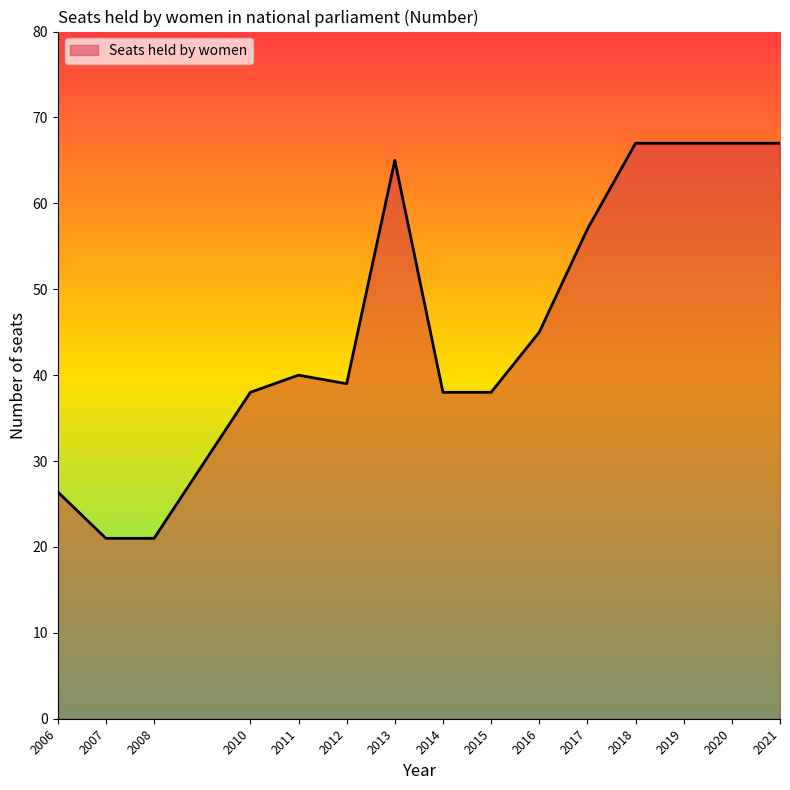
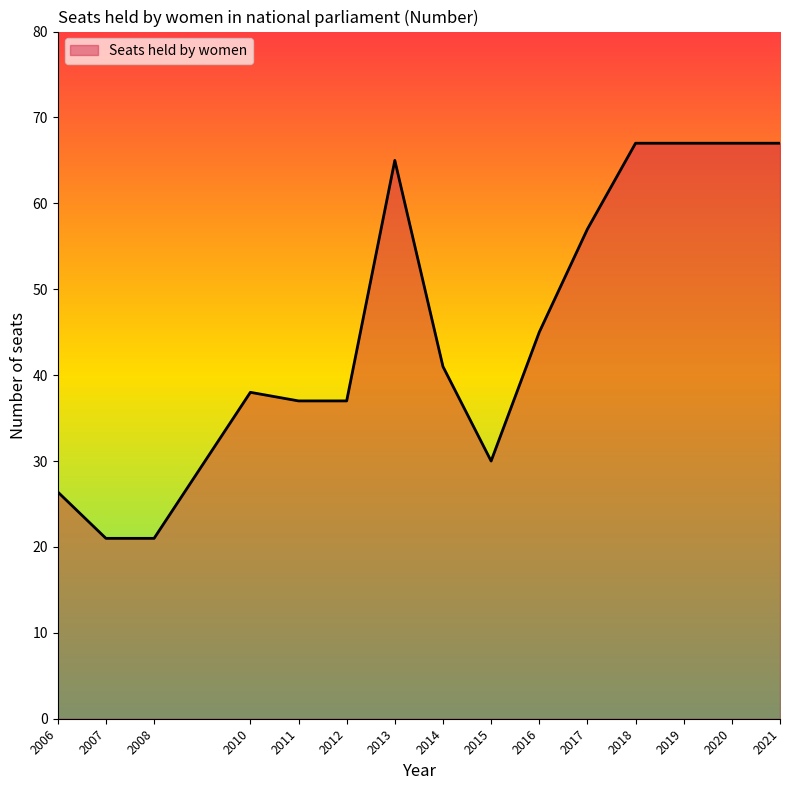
2011: 40 -> 37
2012: 39 -> 37
2014: 38 -> 41
2015: 38 -> 30
